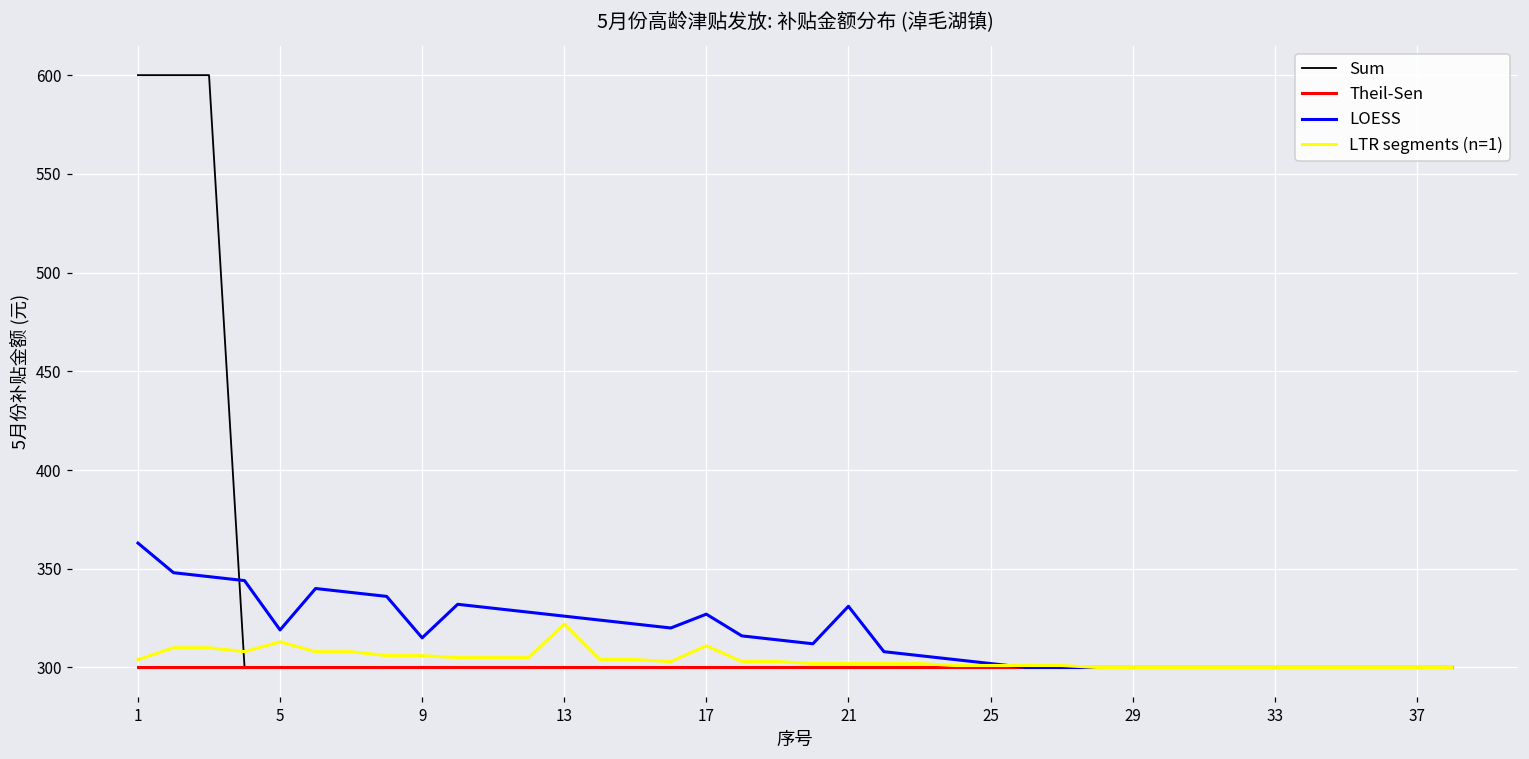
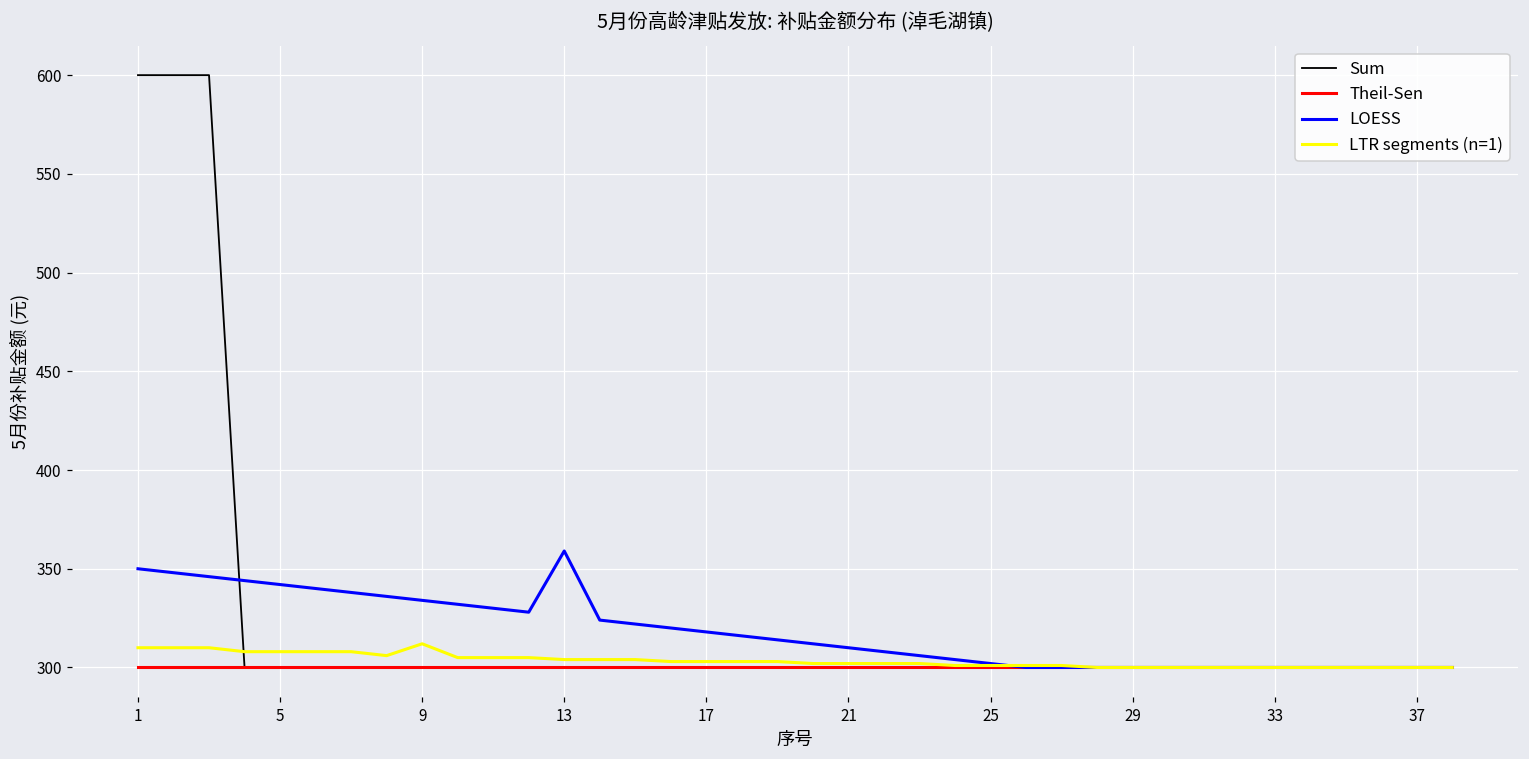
LOESS, 1: 363 -> 350
LTR segments (n=1), 1: 304 -> 310
LOESS, 5: 319 -> 342
LTR segments (n=1), 5: 313 -> 308
LOESS, 9: 315 -> 334
LTR segments (n=1), 9: 306 -> 312
LOESS, 13: 326 -> 359
LTR segments (n=1), 13: 322 -> 304
LOESS, 17: 327 -> 318
LTR segments (n=1), 17: 311 -> 303
LOESS, 21: 331 -> 310
